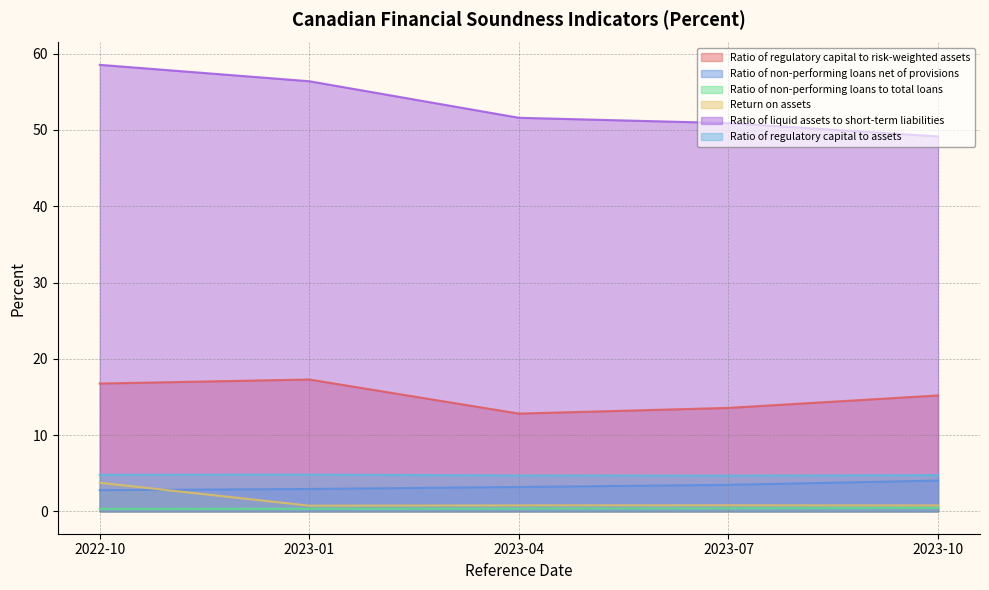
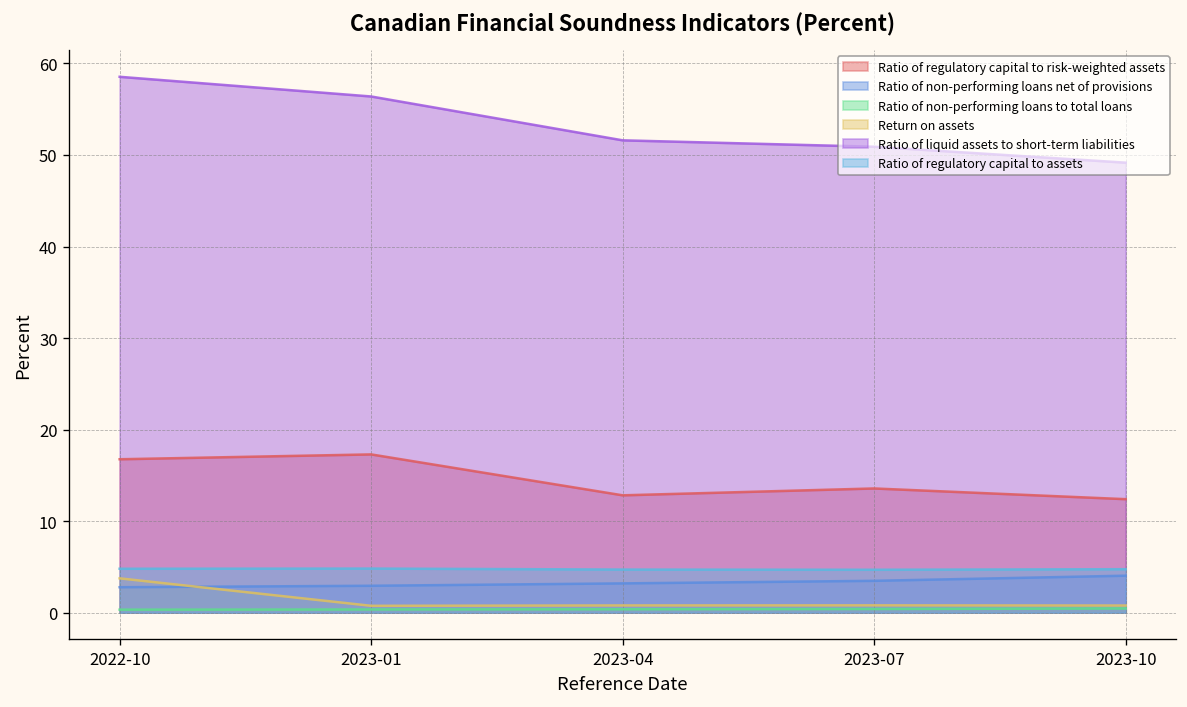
Ratio of regulatory capital to risk-weighted assets, 2023-10: 15 -> 12
